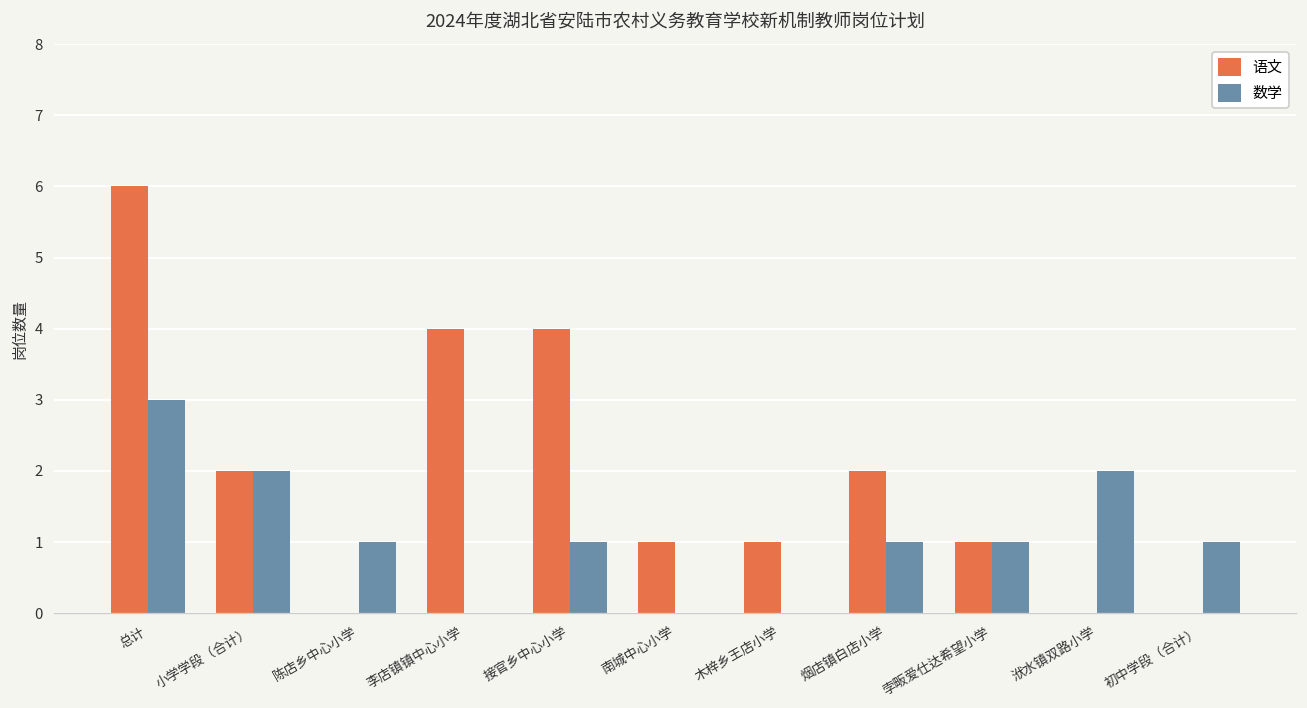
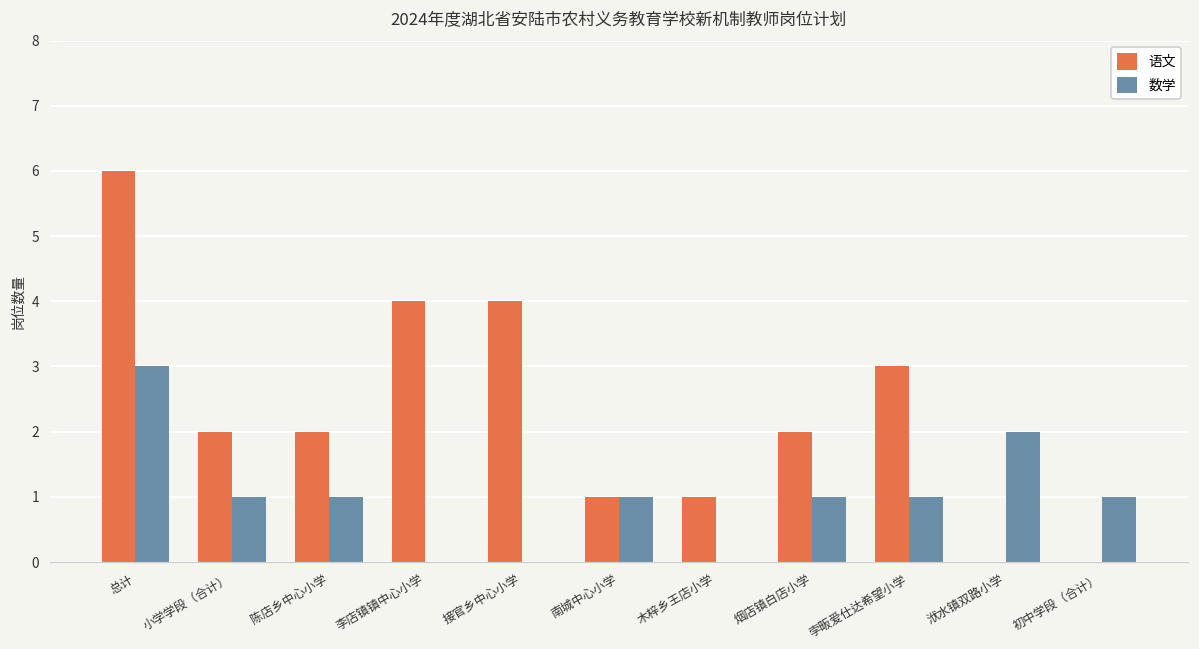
数学, 小学学段（合计）: 2 -> 1
语文, 陈店乡中心小学: 0 -> 2
数学, 接官乡中心小学: 1 -> 0
数学, 南城中心小学: 0 -> 1
语文, 孛畈爱仕达希望小学: 1 -> 3
